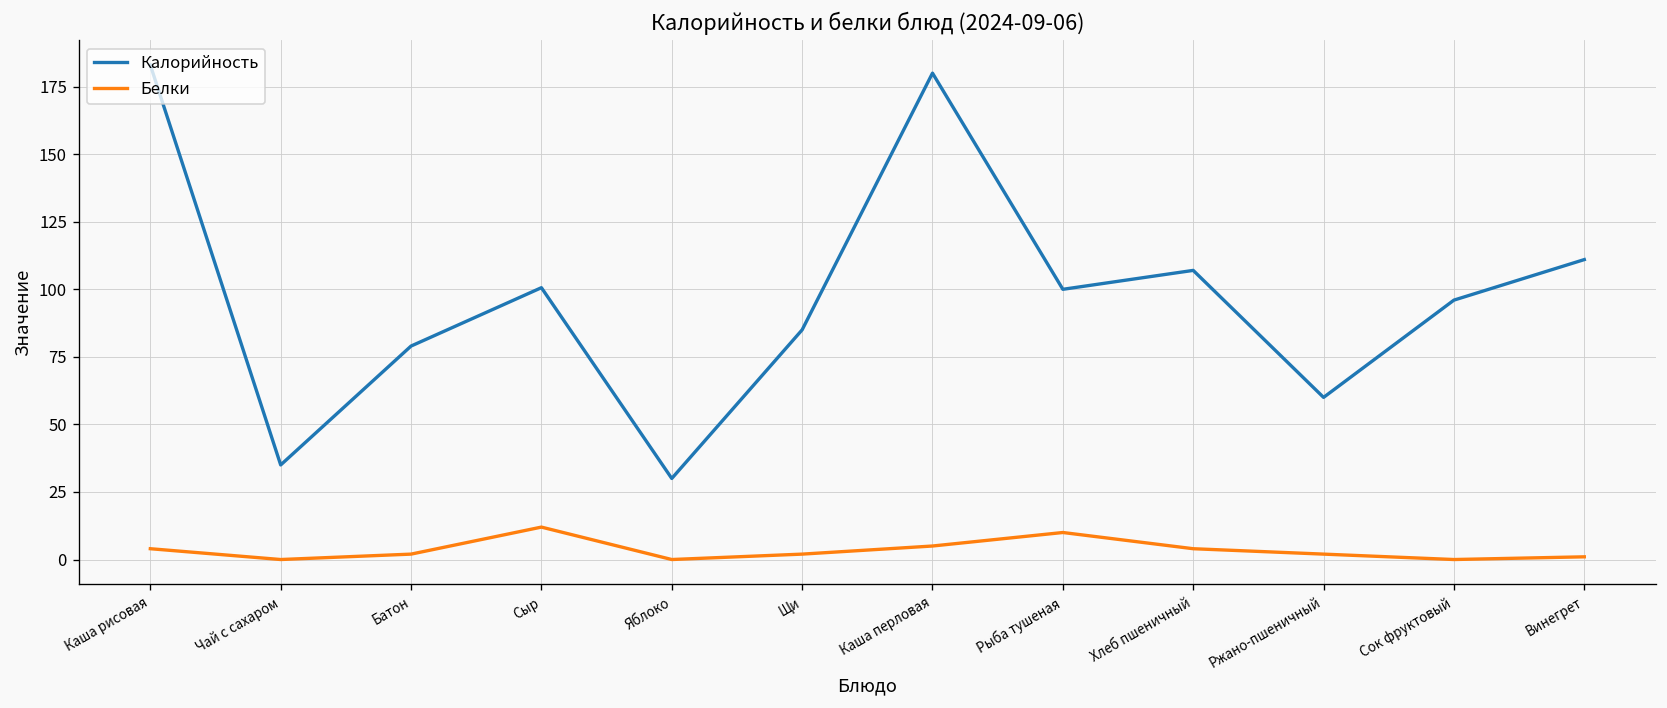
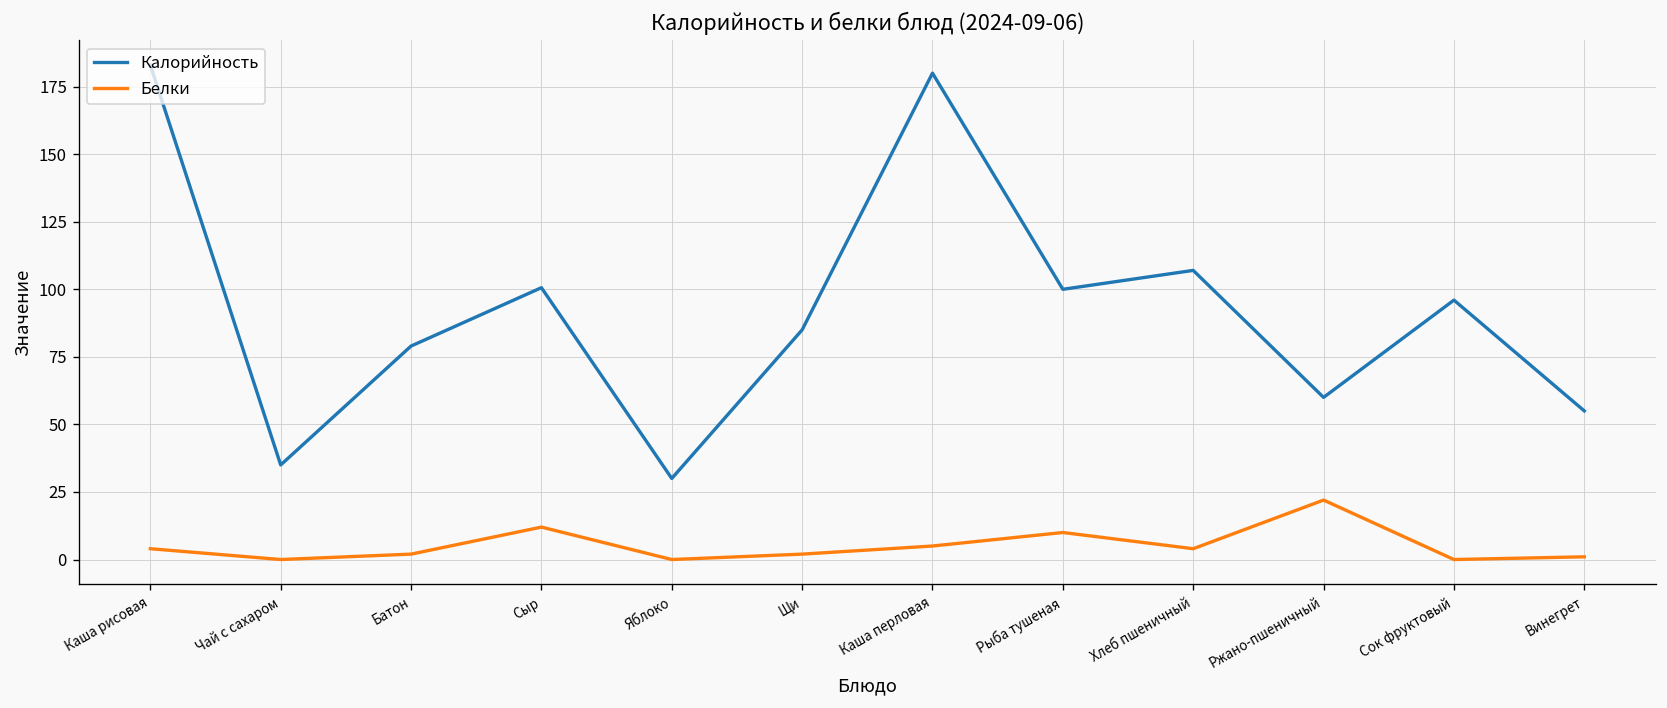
Белки, Ржано-пшеничный: 2 -> 22
Калорийность, Винегрет: 111 -> 55
